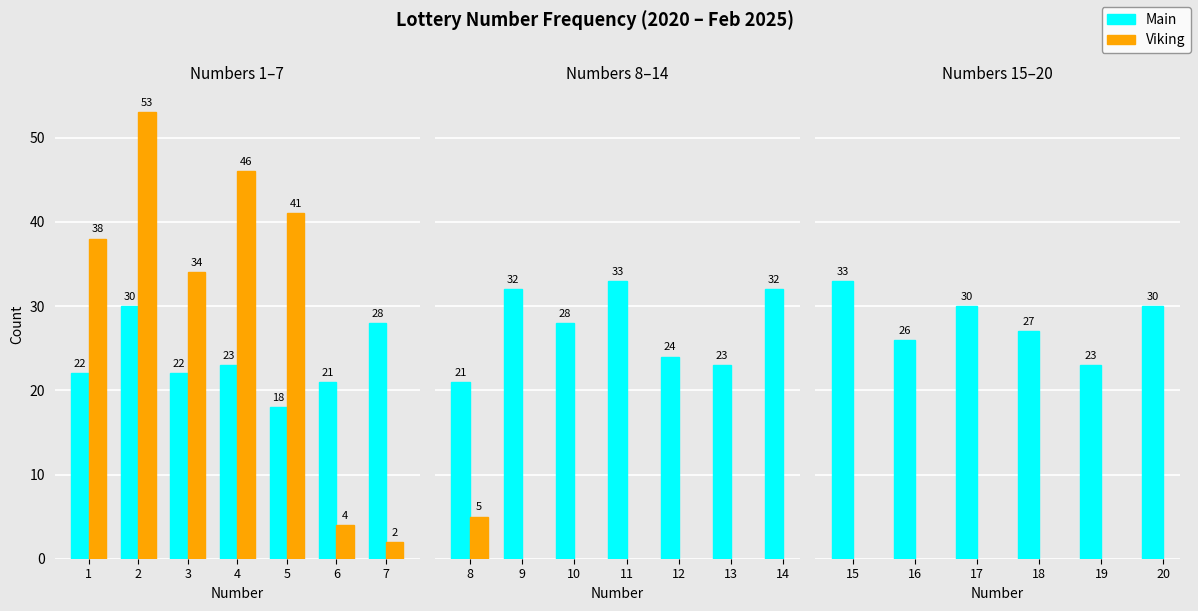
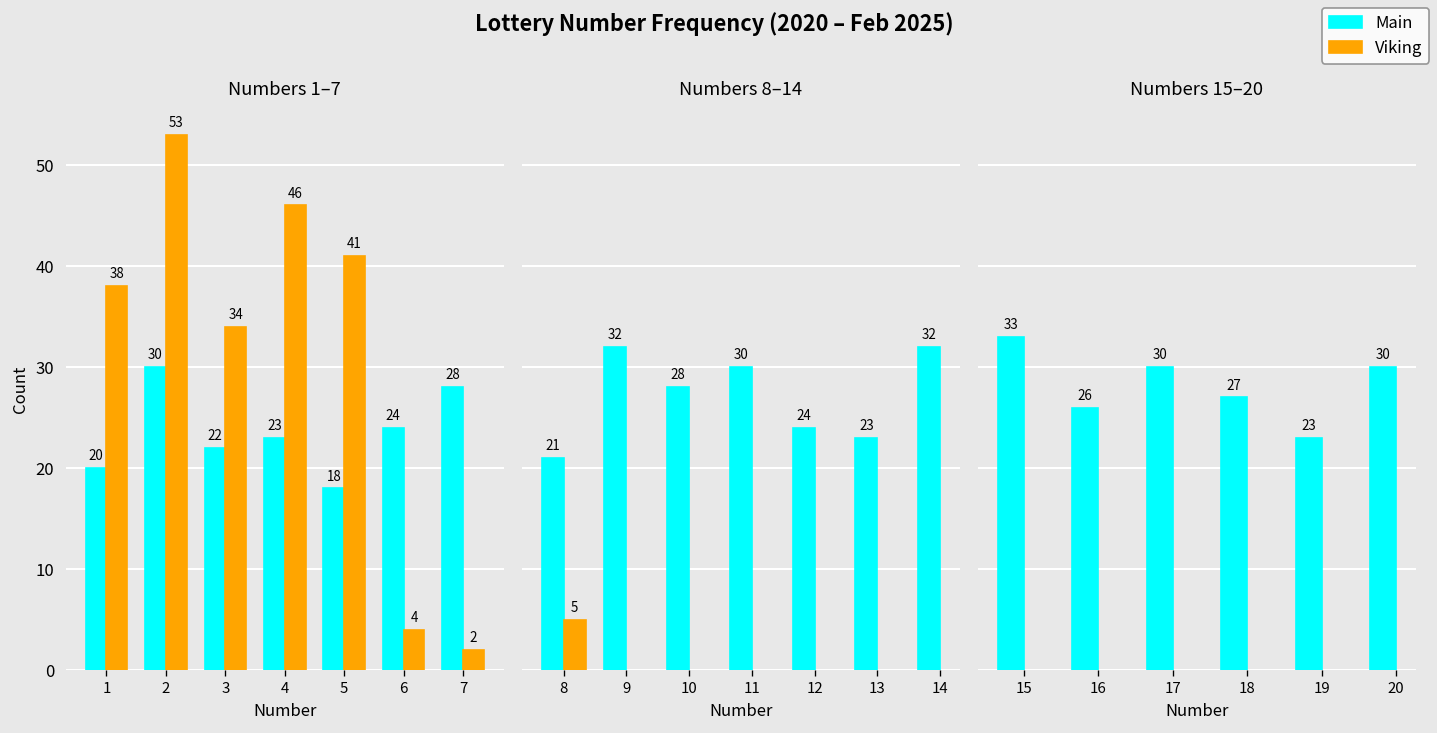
Numbers 1–7, Main, 1: 22 -> 20
Numbers 1–7, Main, 6: 21 -> 24
Numbers 8–14, Main, 11: 33 -> 30
